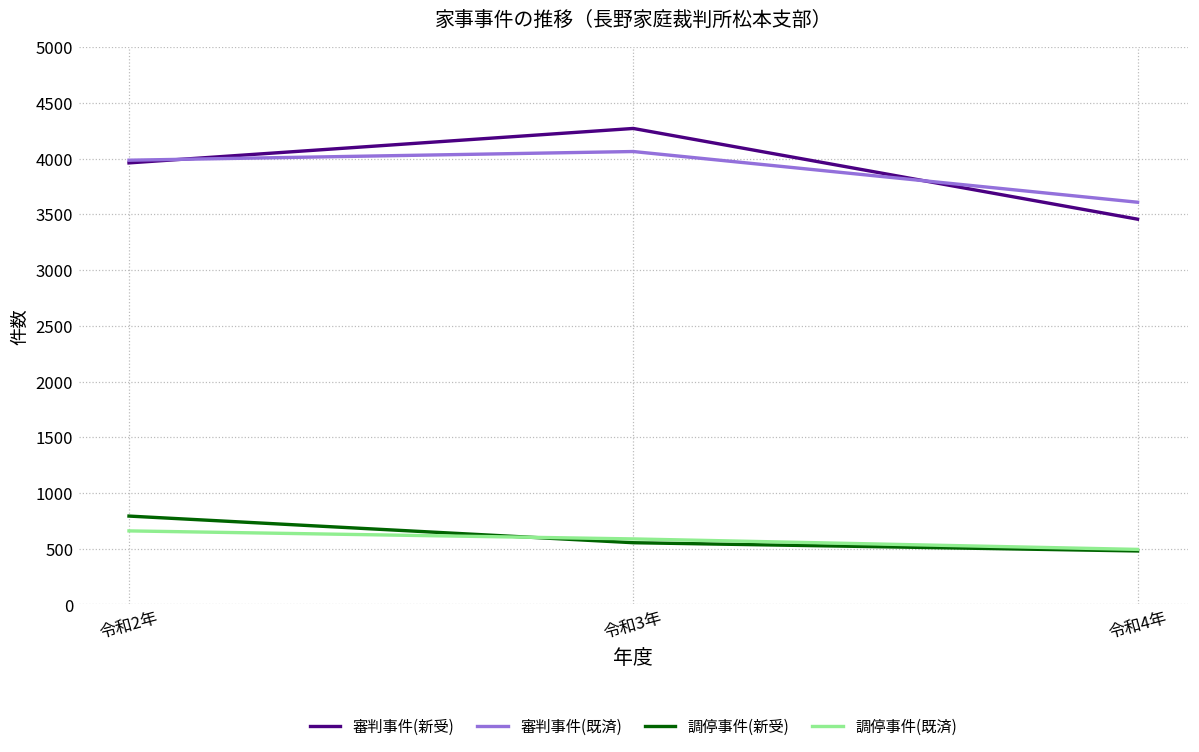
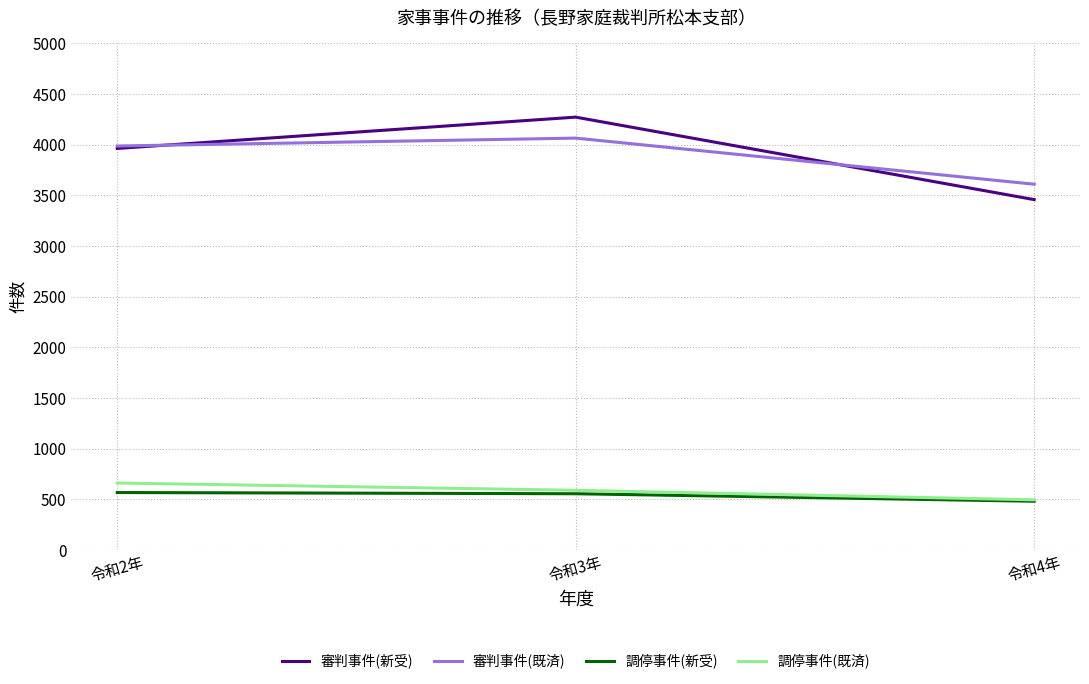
調停事件(新受), 令和2年: 790 -> 570
